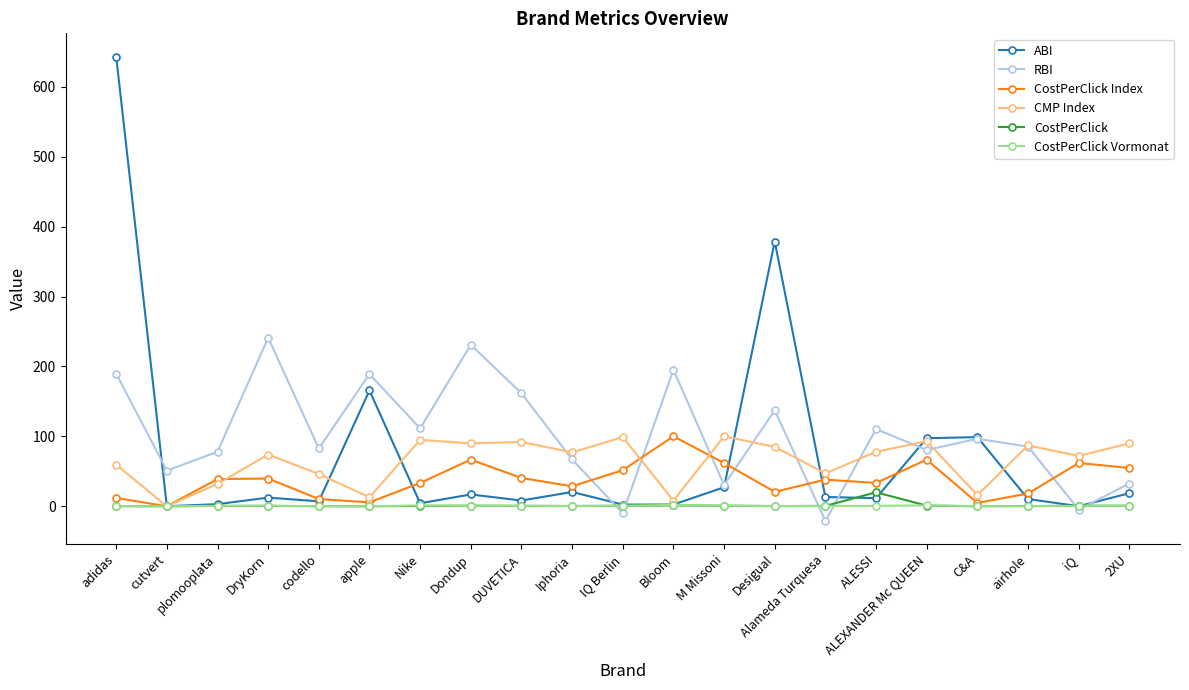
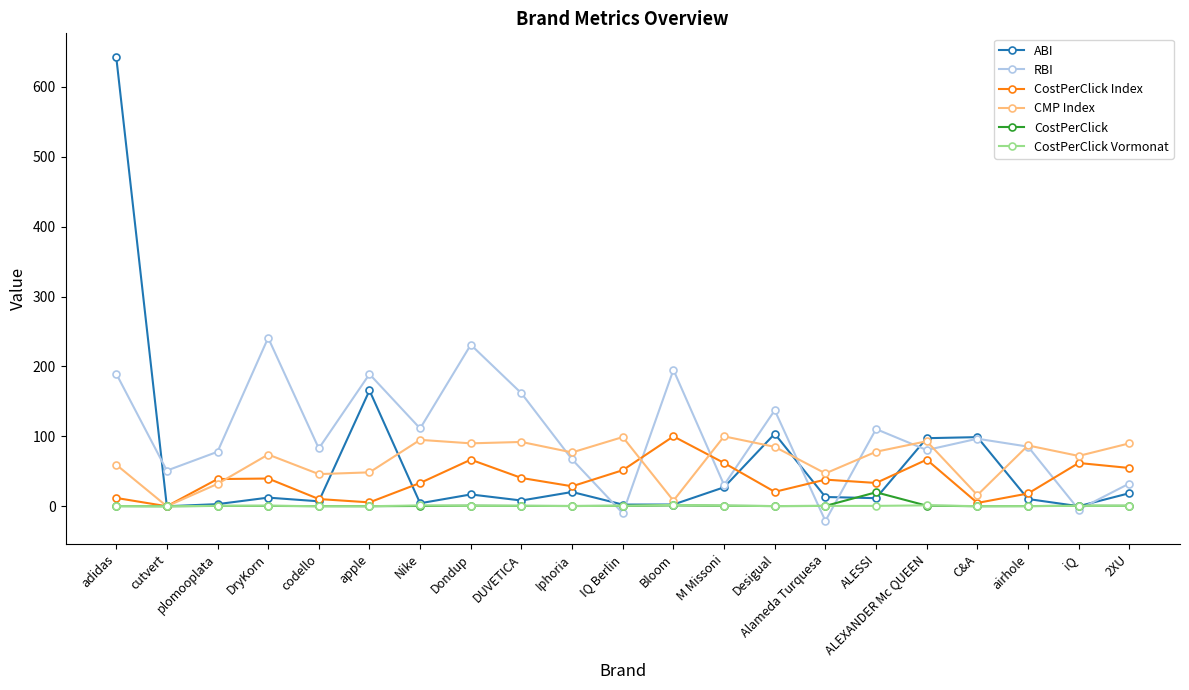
CMP Index, apple: 10 -> 50
ABI, Desigual: 380 -> 100
